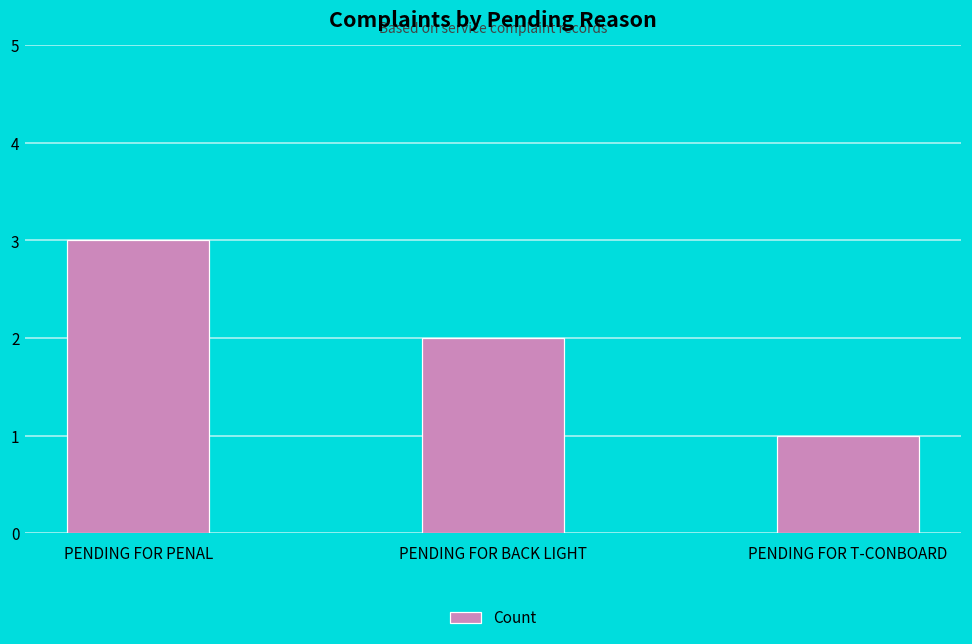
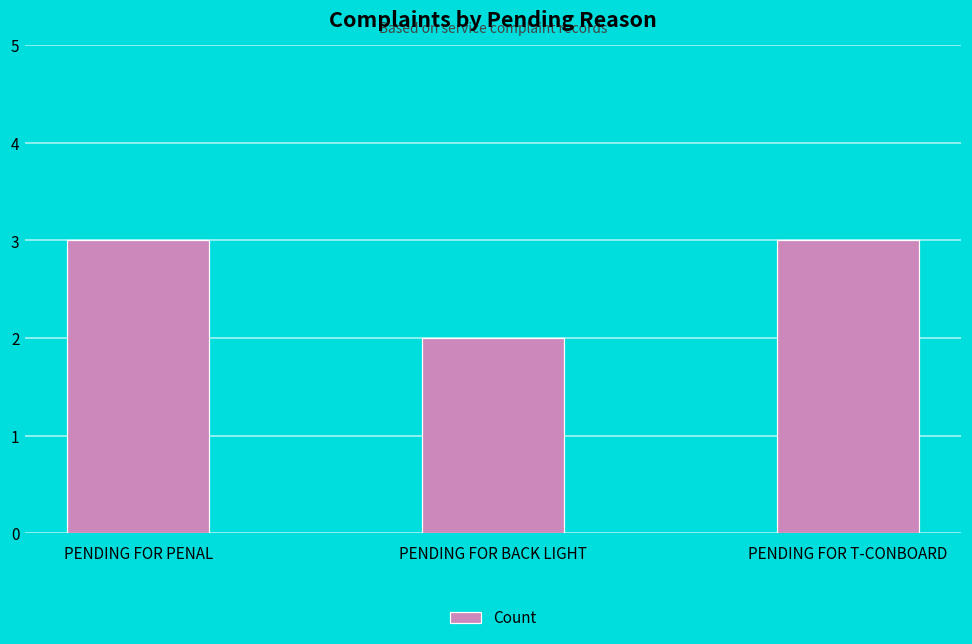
PENDING FOR T-CONBOARD: 1 -> 3
